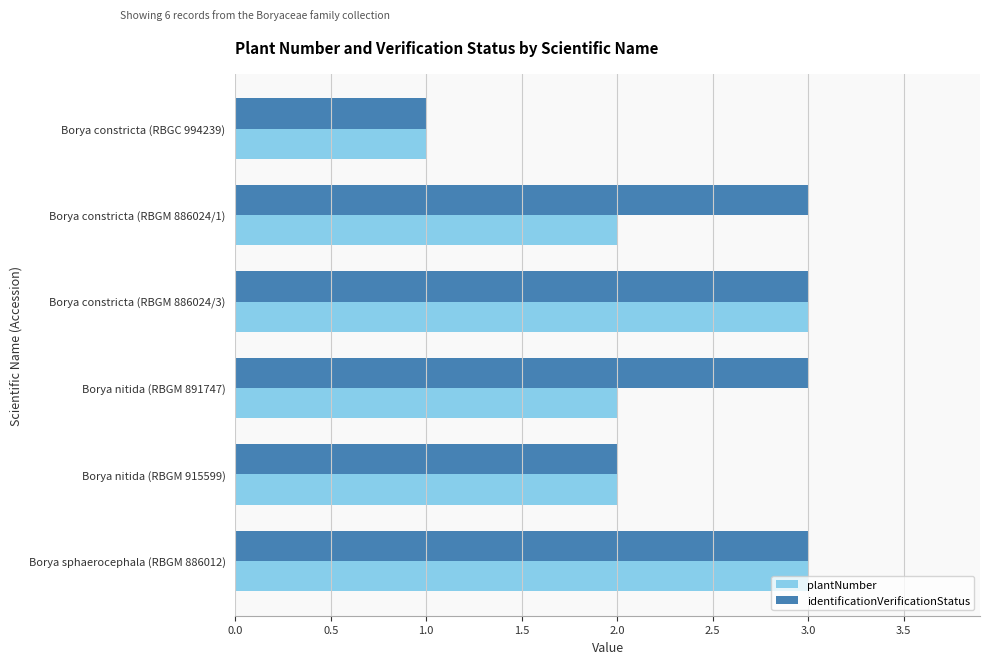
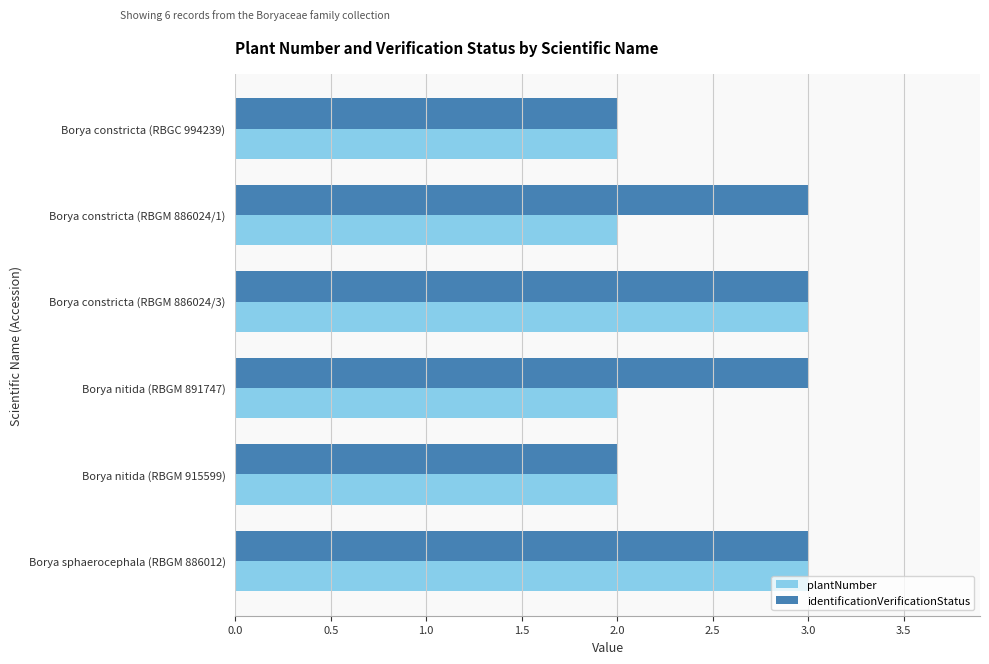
identificationVerificationStatus, Borya constricta (RBGC 994239): 1 -> 2
plantNumber, Borya constricta (RBGC 994239): 1 -> 2
